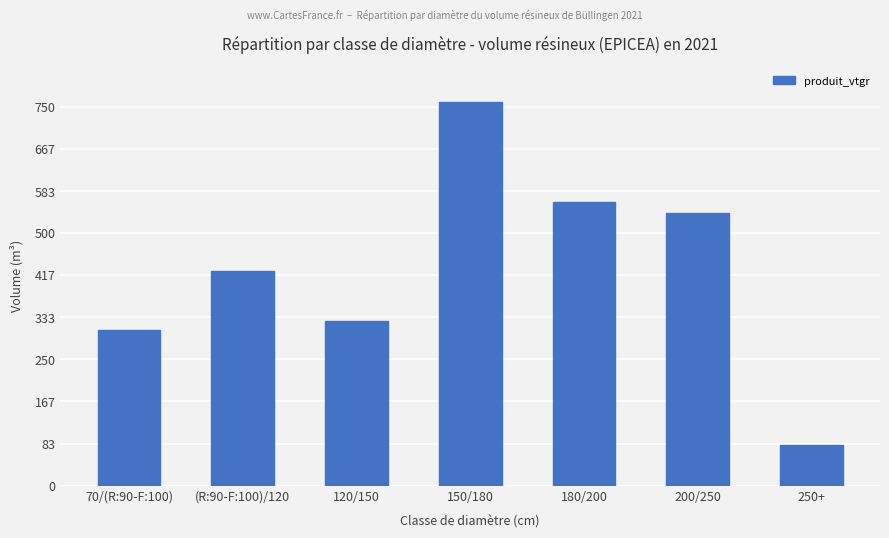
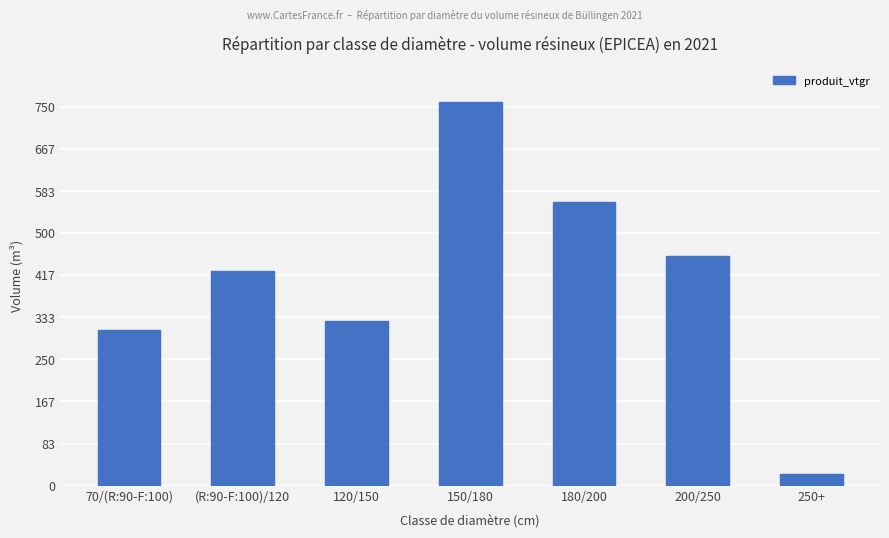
200/250: 540 -> 460
250+: 80 -> 20
